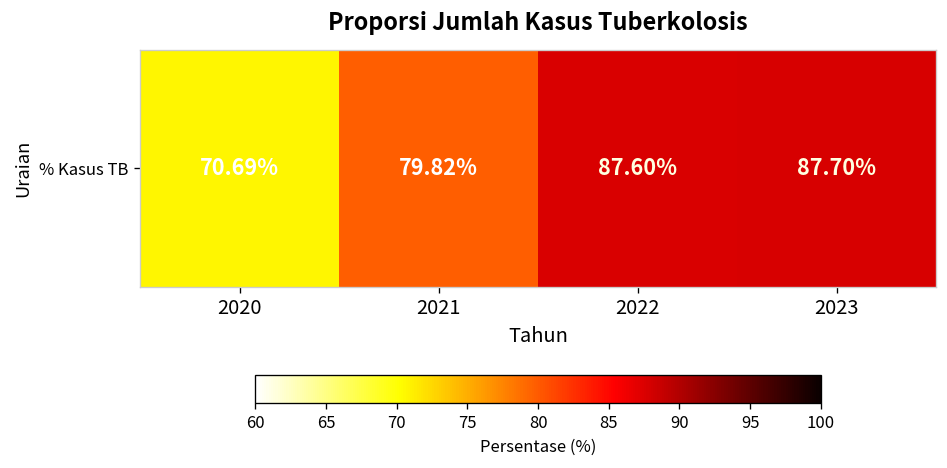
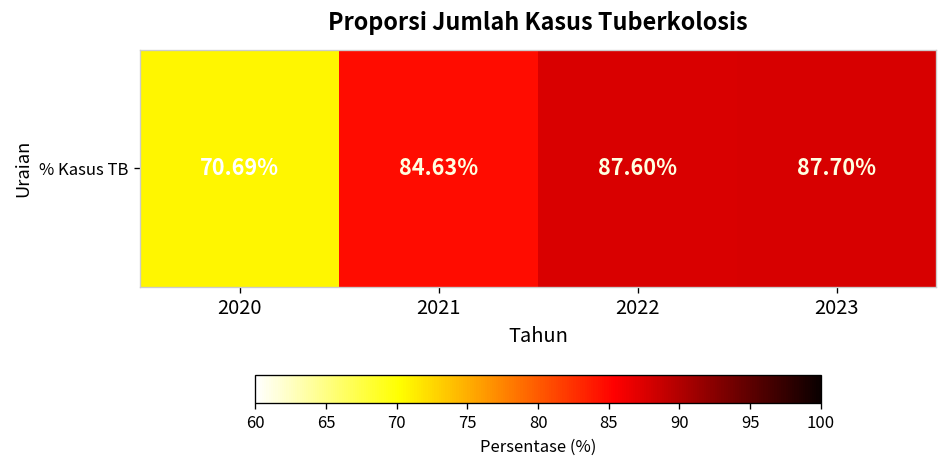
% Kasus TB, 2021: 79.82% -> 84.63%
